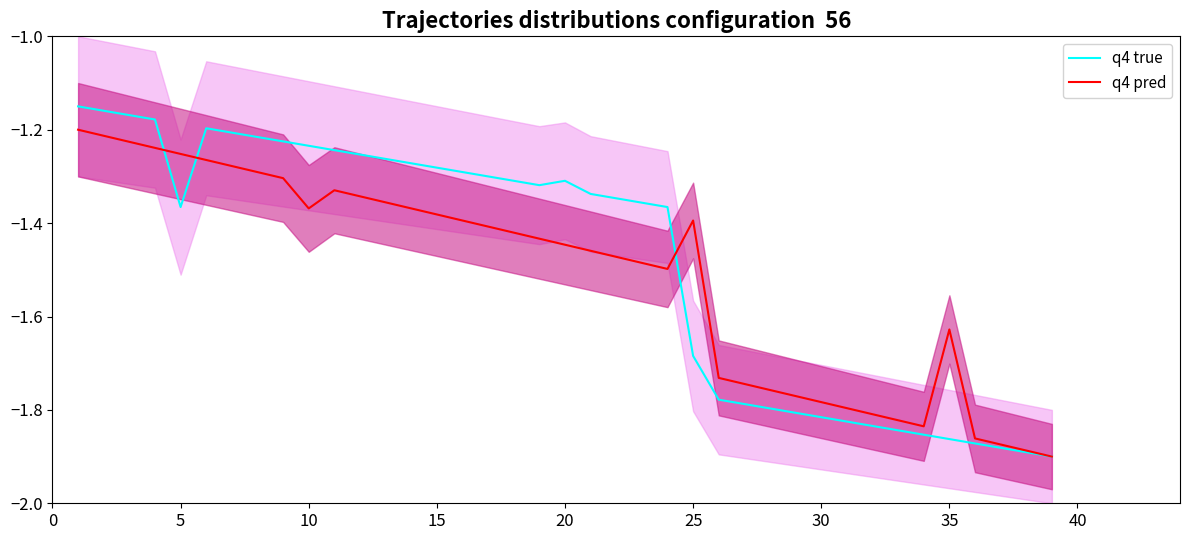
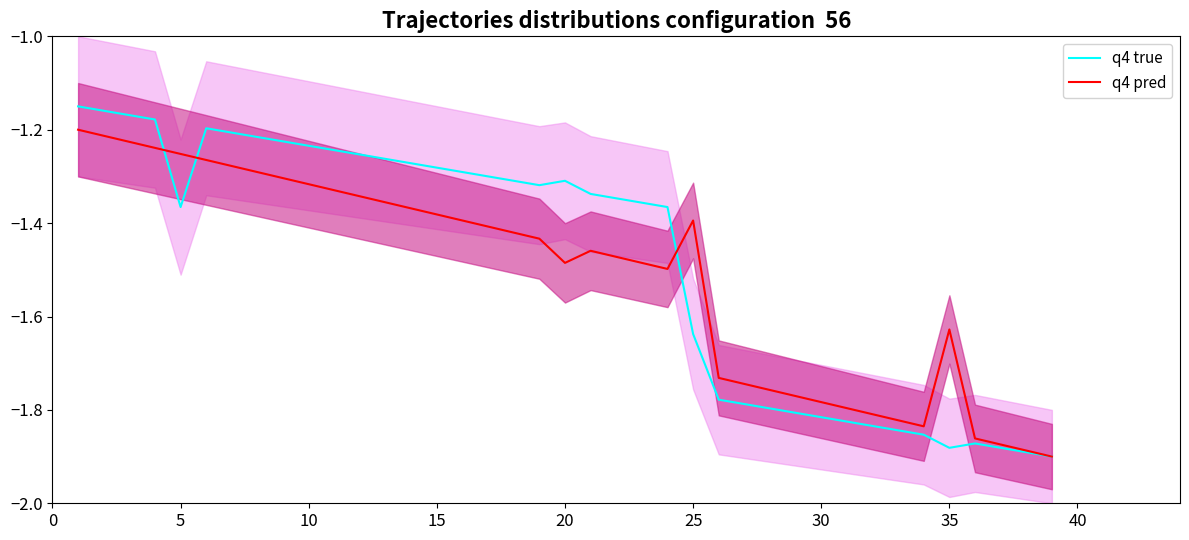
q4 pred, 10: -1.37 -> -1.32
q4 pred, 20: -1.45 -> -1.49
q4 true, 25: -1.68 -> -1.64
q4 true, 35: -1.86 -> -1.88
